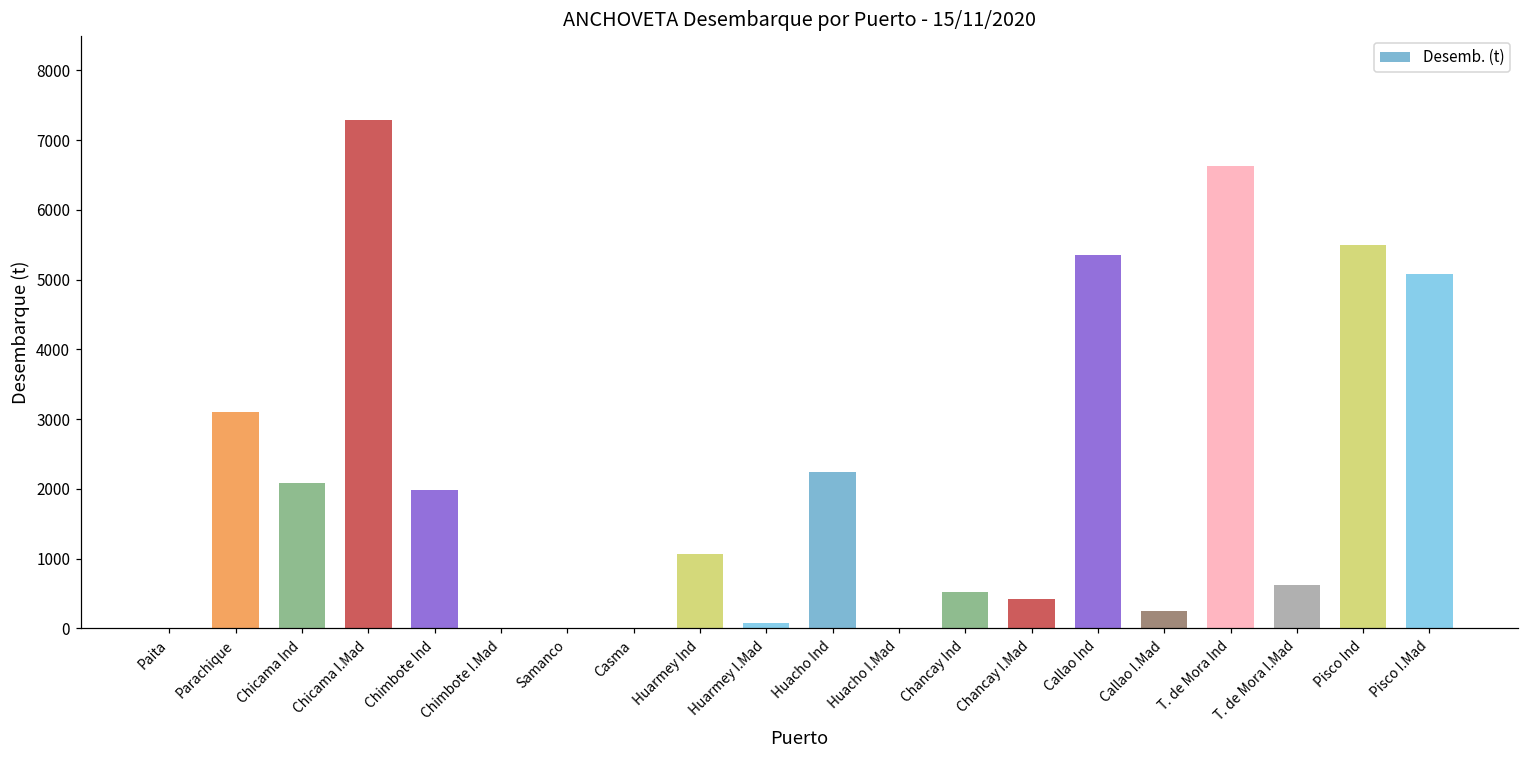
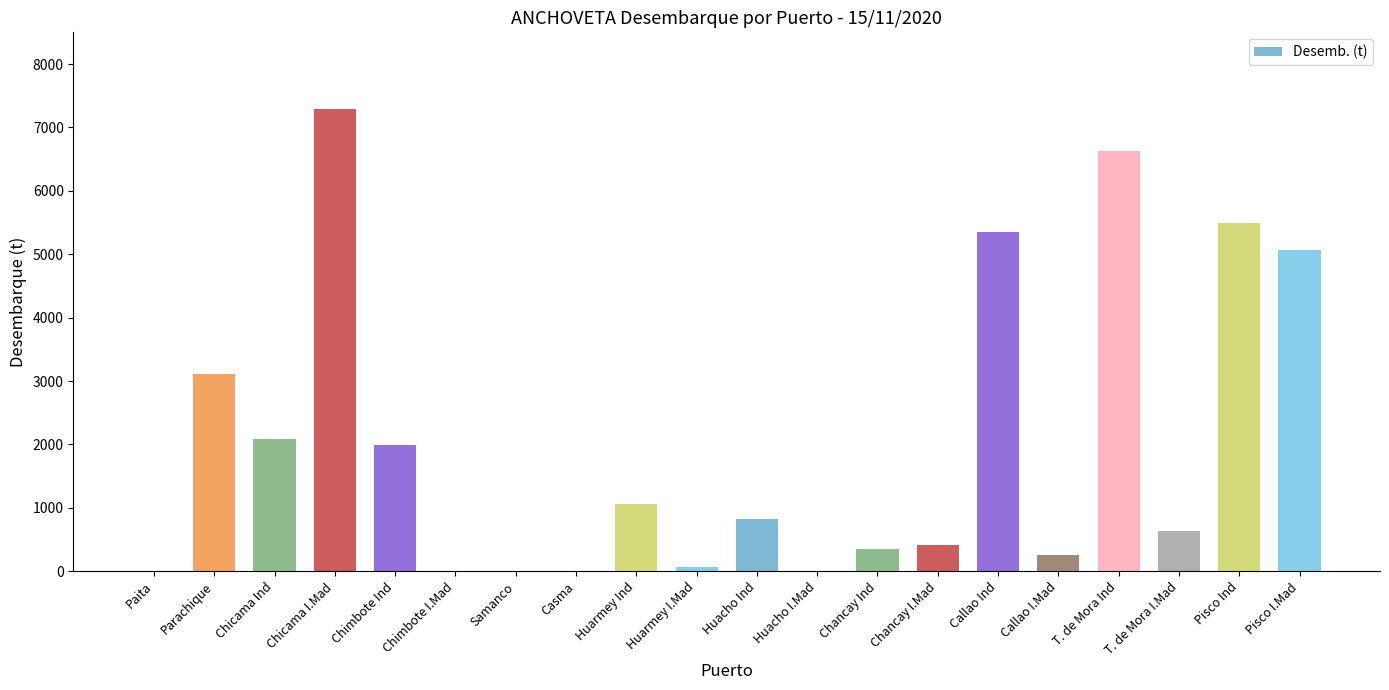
Huacho Ind: 2200 -> 800
Chancay Ind: 500 -> 300
